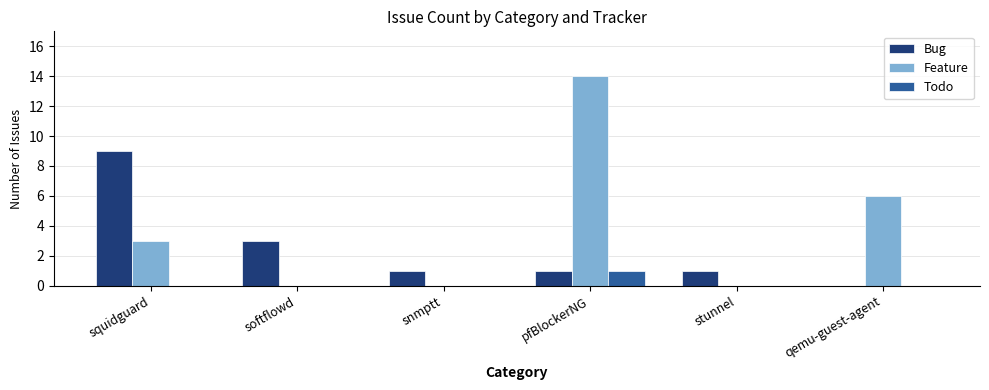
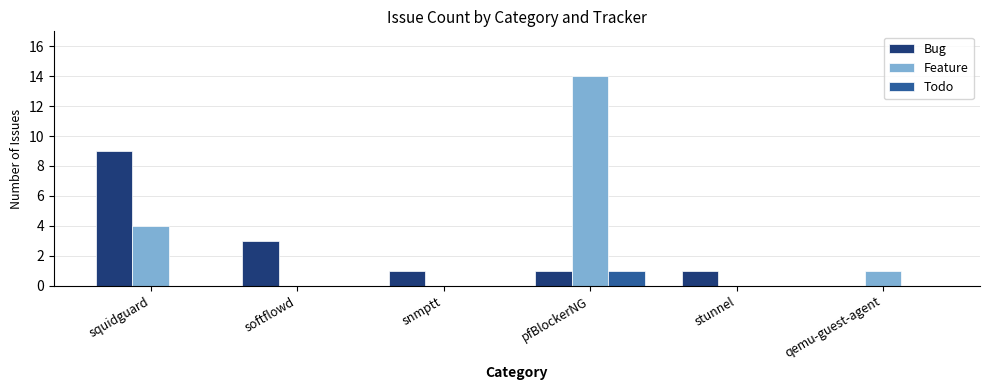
Feature, squidguard: 3 -> 4
Feature, qemu-guest-agent: 6 -> 1
